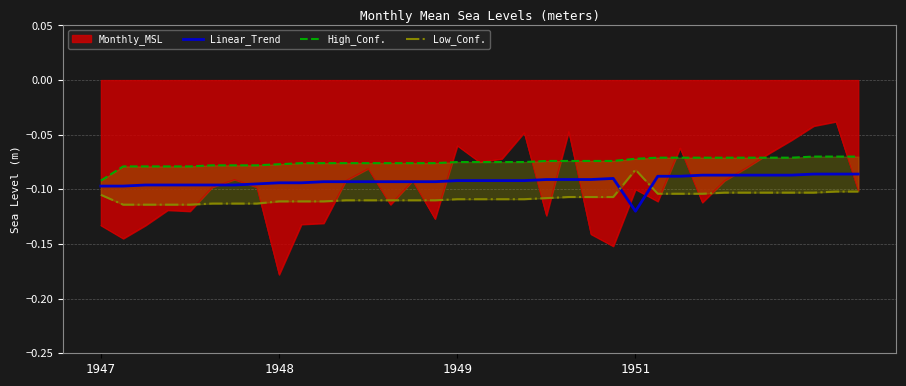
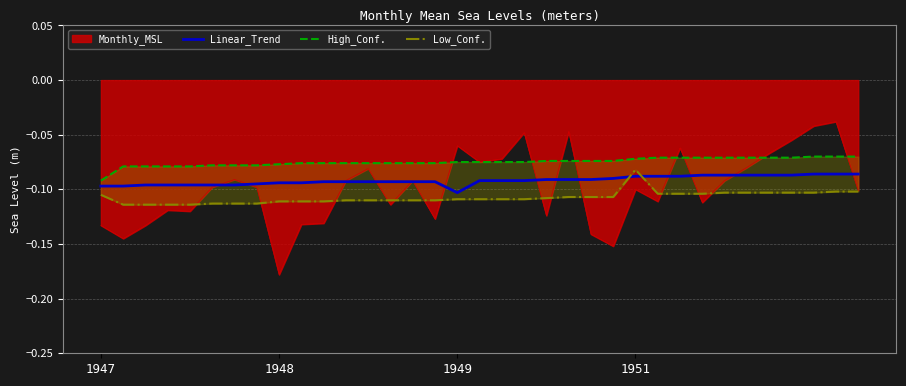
Linear_Trend, 1949: -0.092 -> -0.103
Linear_Trend, 1951: -0.120 -> -0.088
